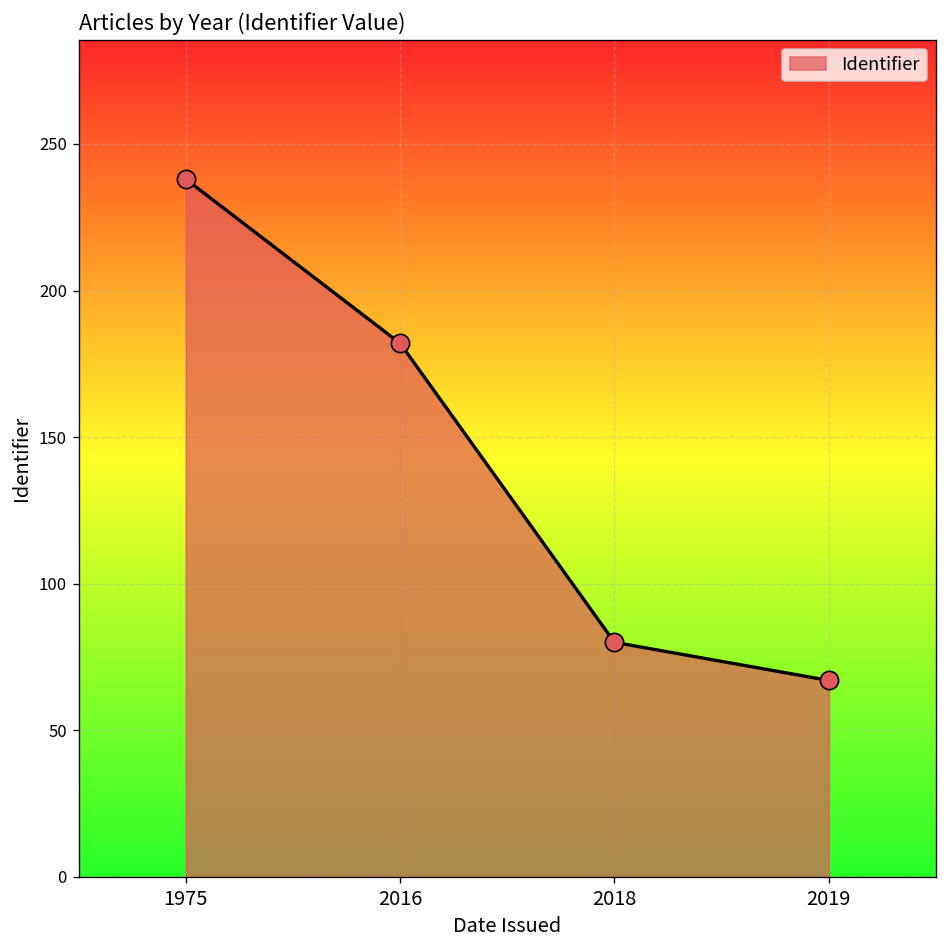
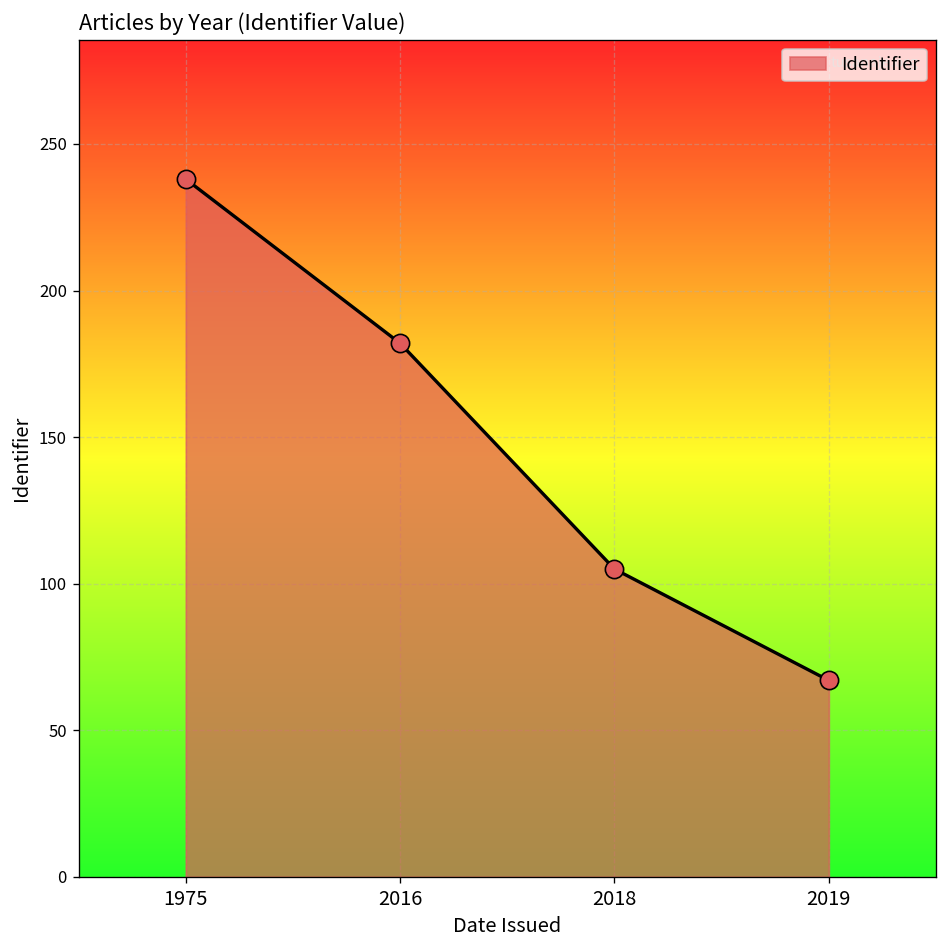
2018: 80 -> 105
